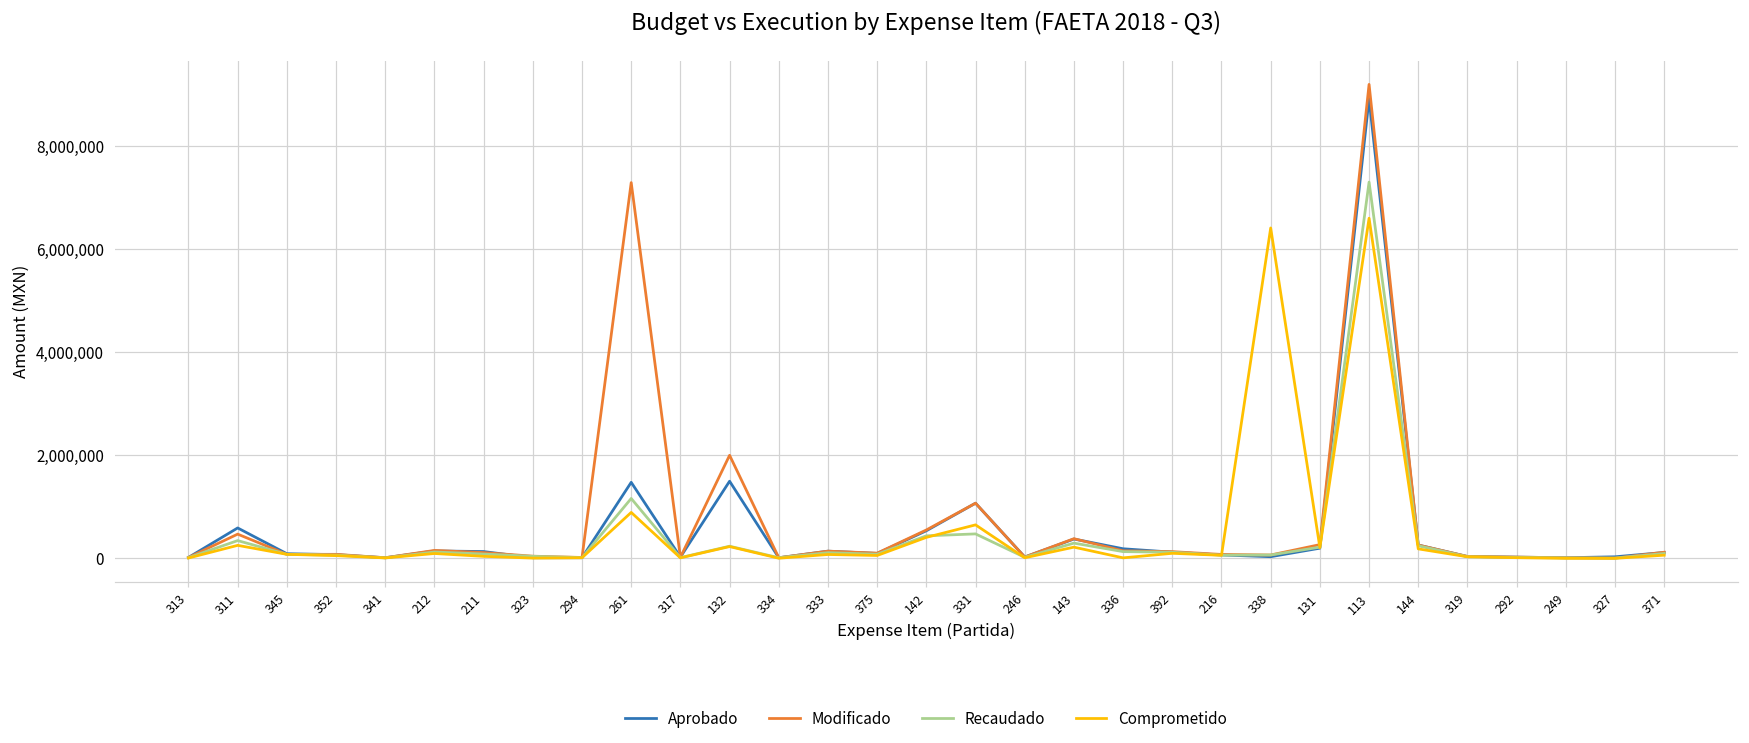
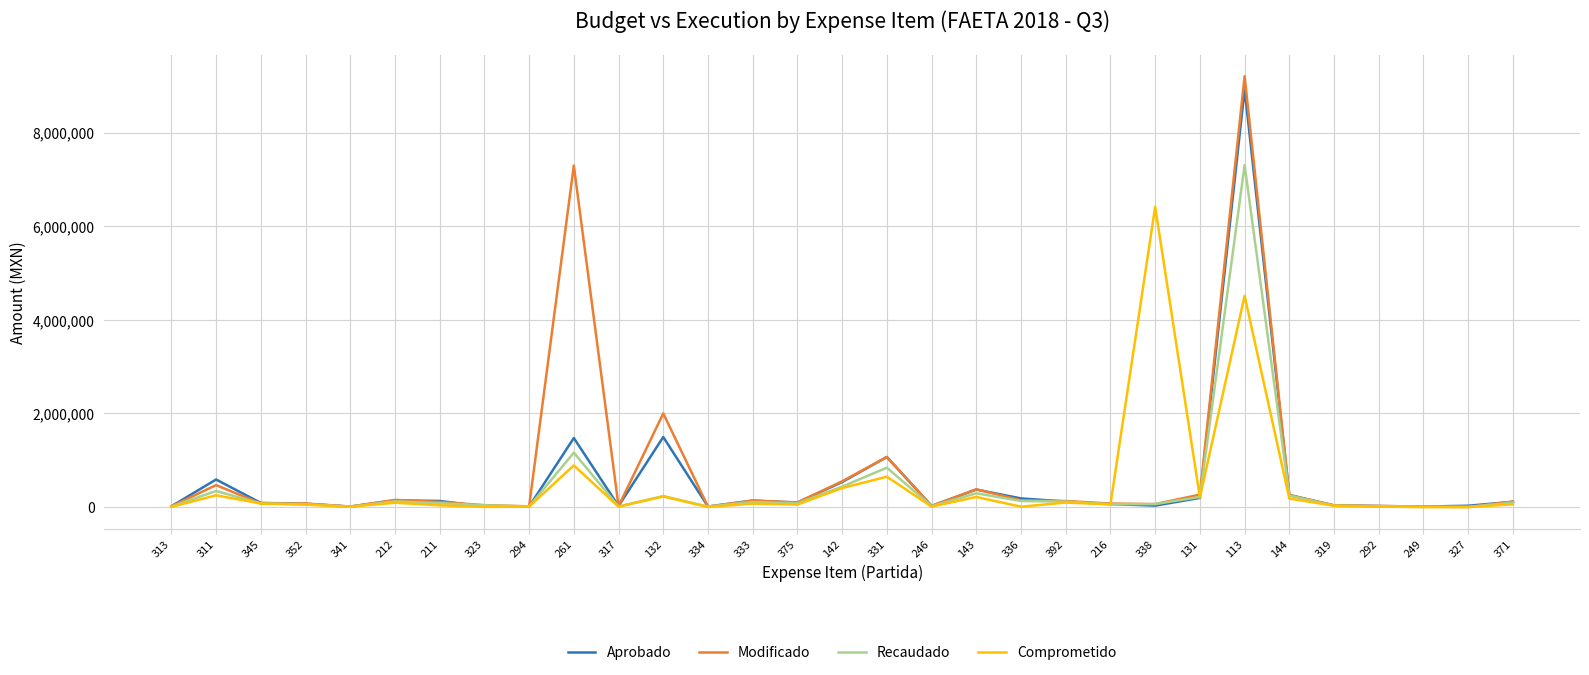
Recaudado, 331: 500,000 -> 800,000
Comprometido, 113: 6,600,000 -> 4,500,000
